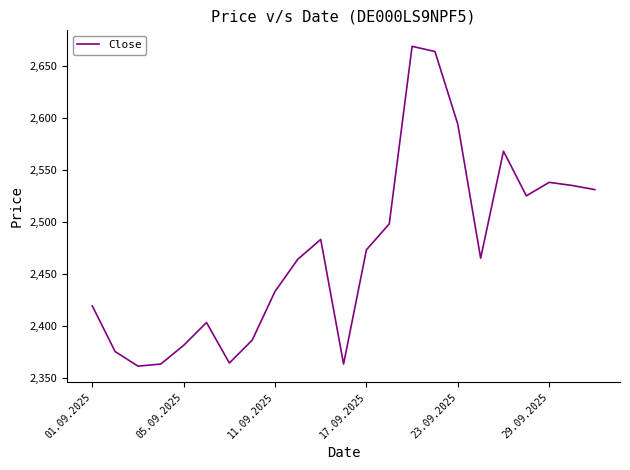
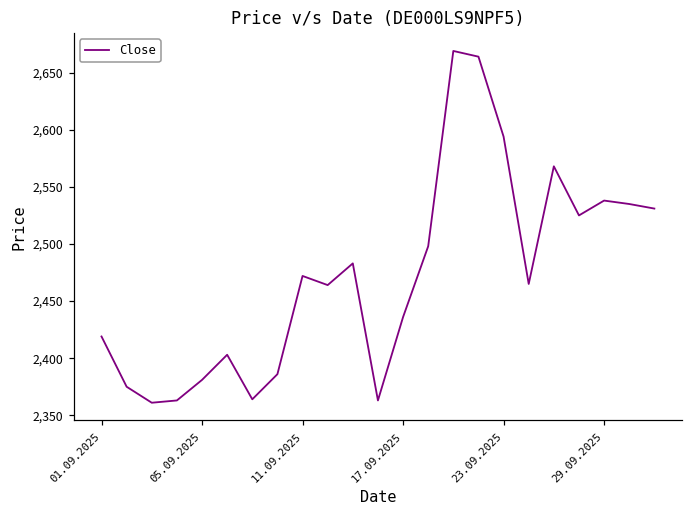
11.09.2025: 2,433 -> 2,472
17.09.2025: 2,473 -> 2,436
